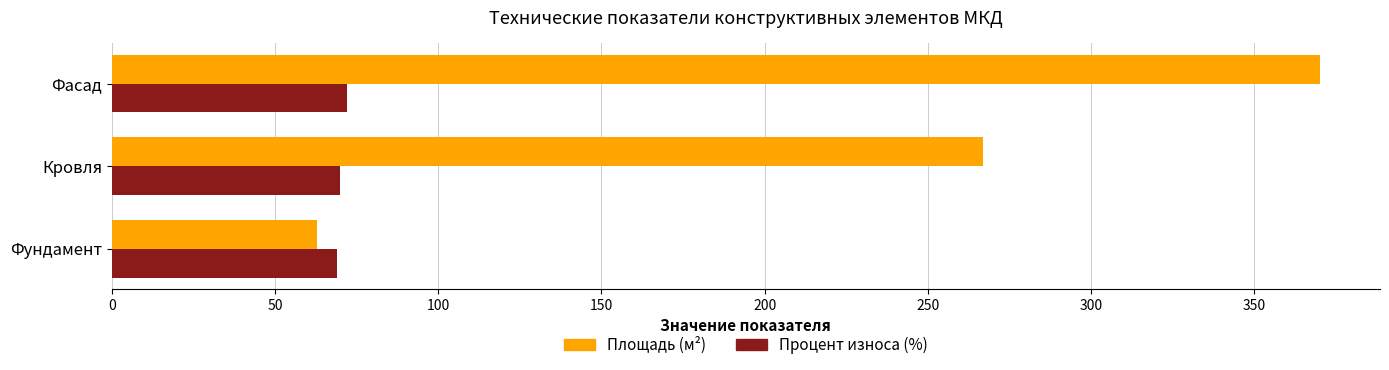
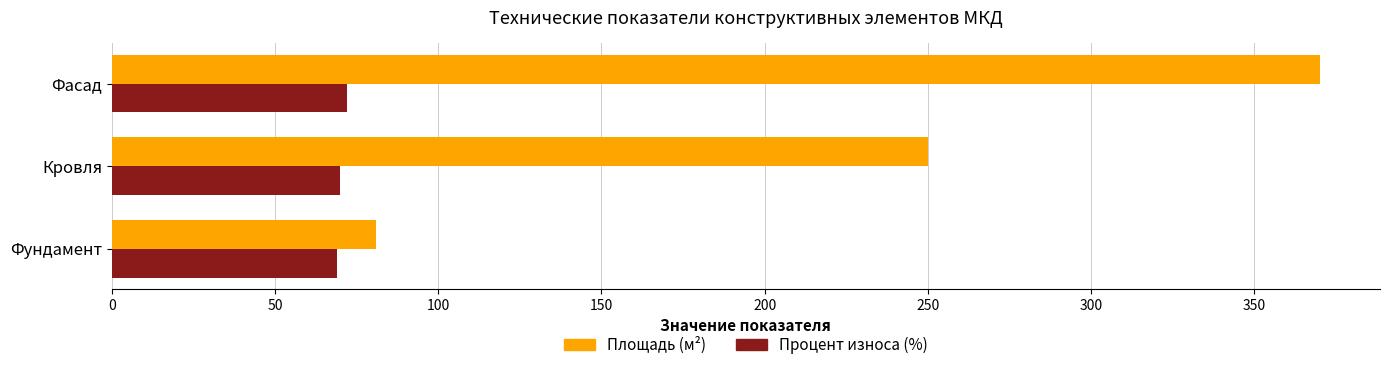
Площадь (м²), Кровля: 267 -> 250
Площадь (м²), Фундамент: 63 -> 81
